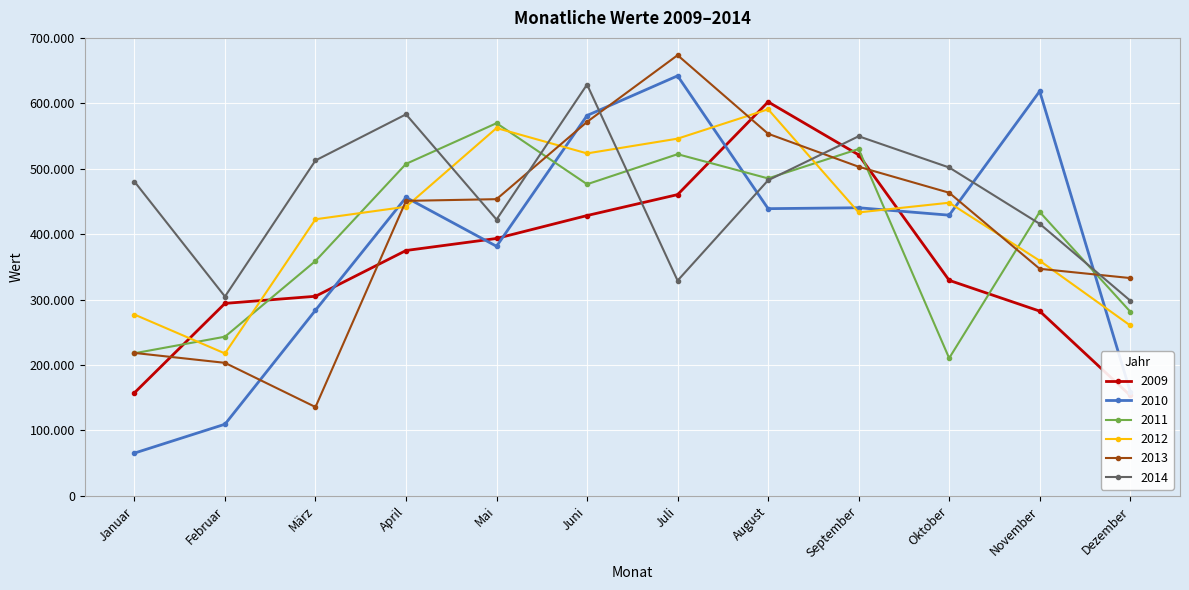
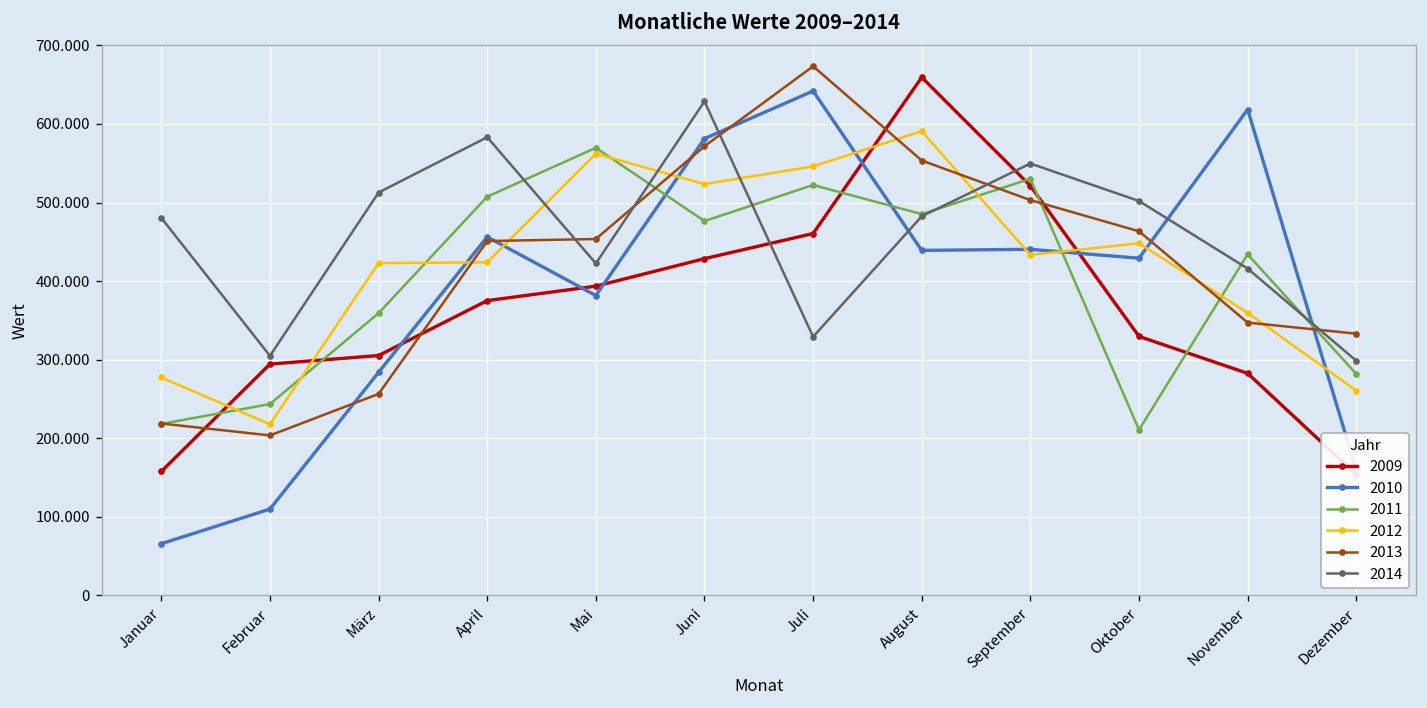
2013, März: 140 -> 260
2012, April: 440 -> 420
2009, August: 600 -> 660
